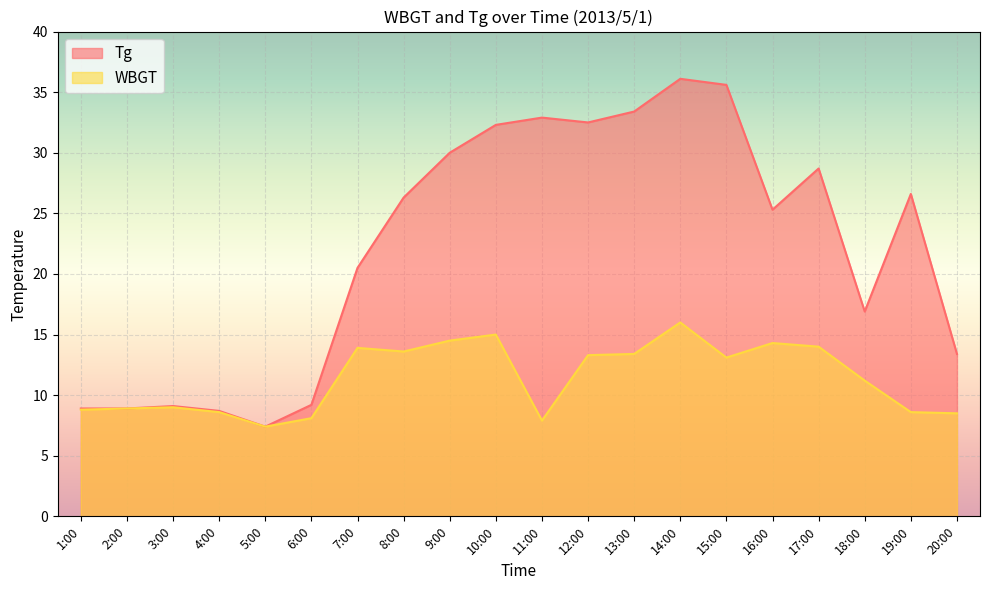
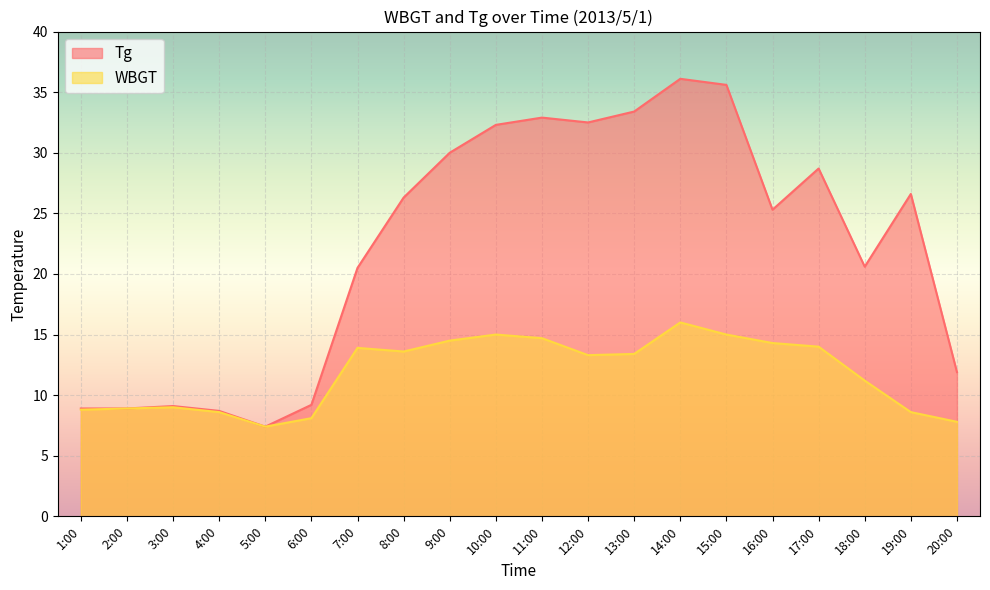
WBGT, 11:00: 7.9 -> 14.7
WBGT, 15:00: 13.1 -> 15.0
Tg, 18:00: 16.9 -> 20.6
Tg, 20:00: 13.4 -> 11.9
WBGT, 20:00: 8.5 -> 7.8
